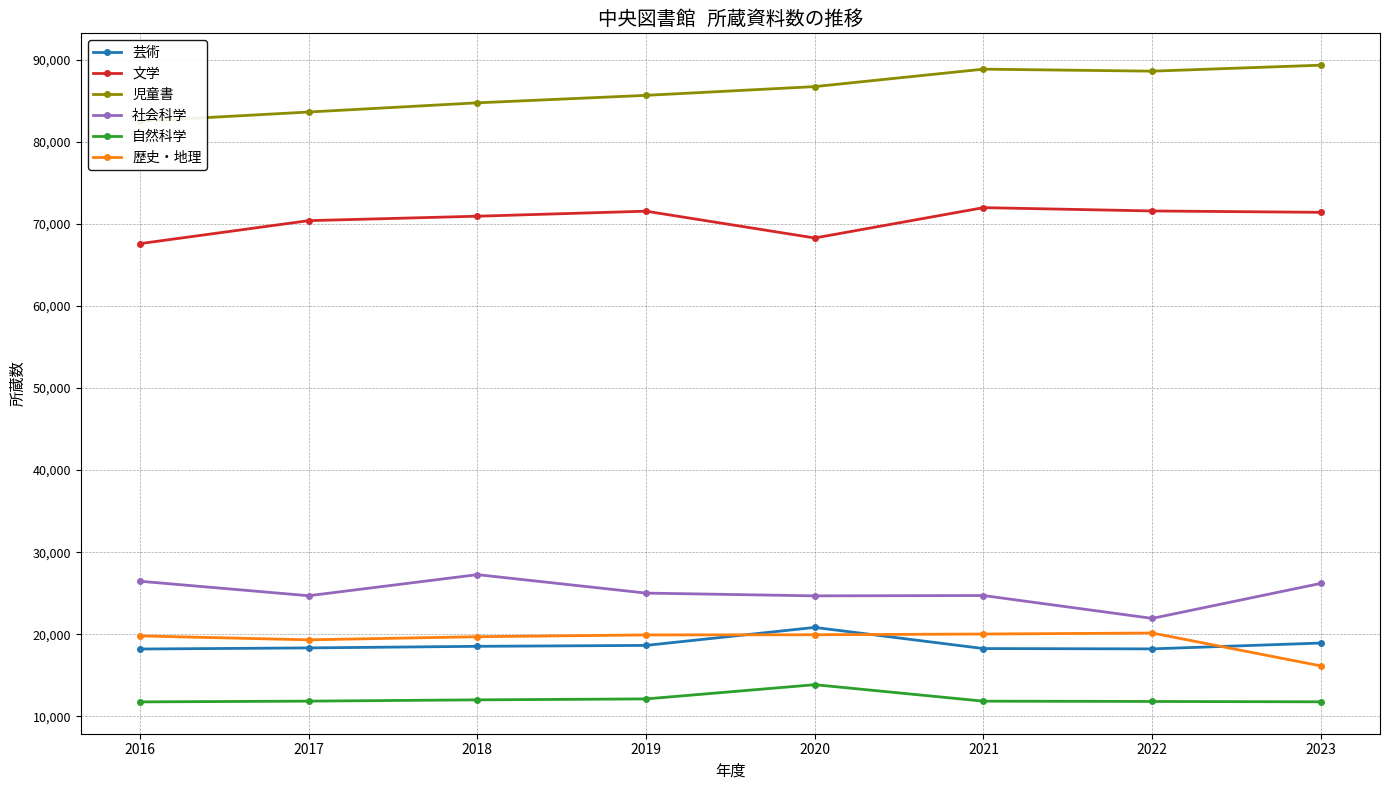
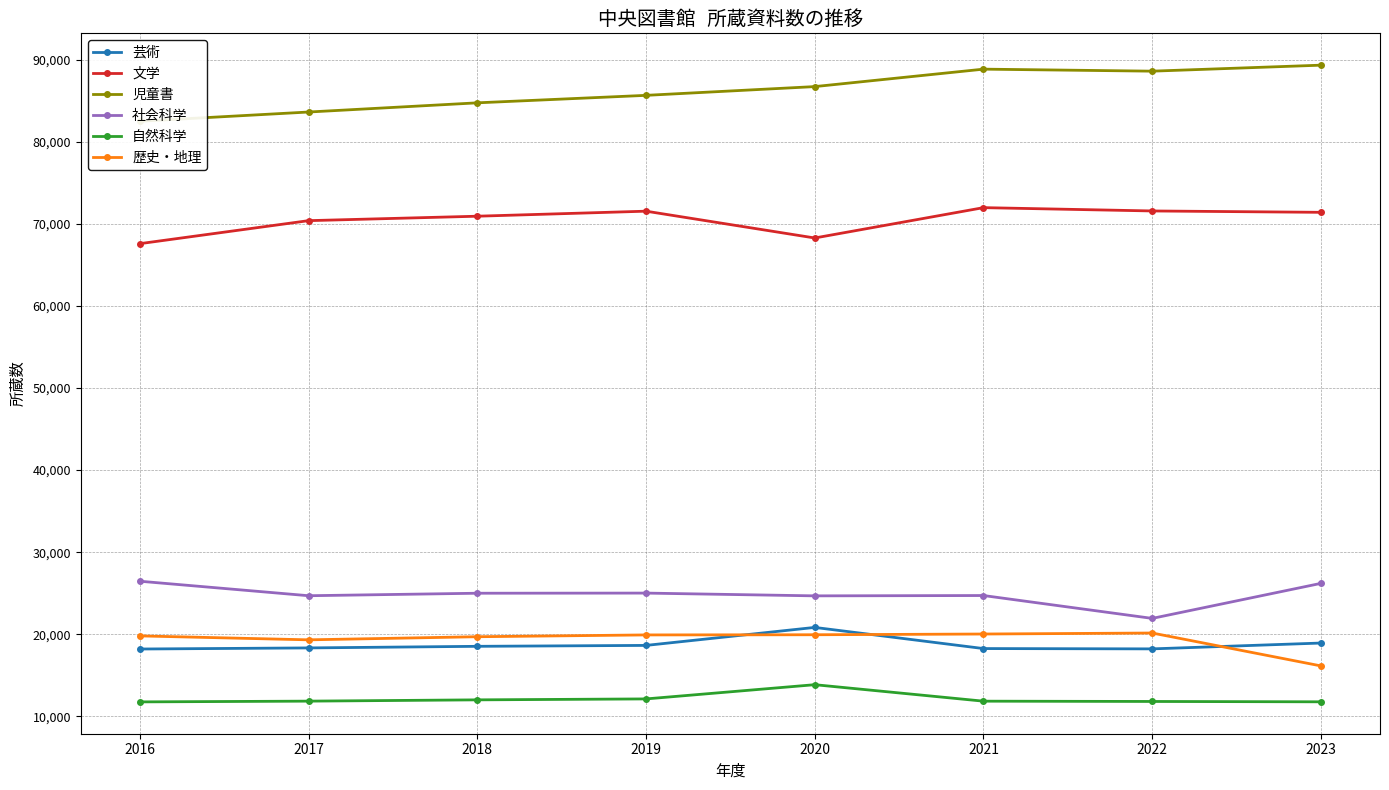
社会科学, 2018: 27,000 -> 25,000
